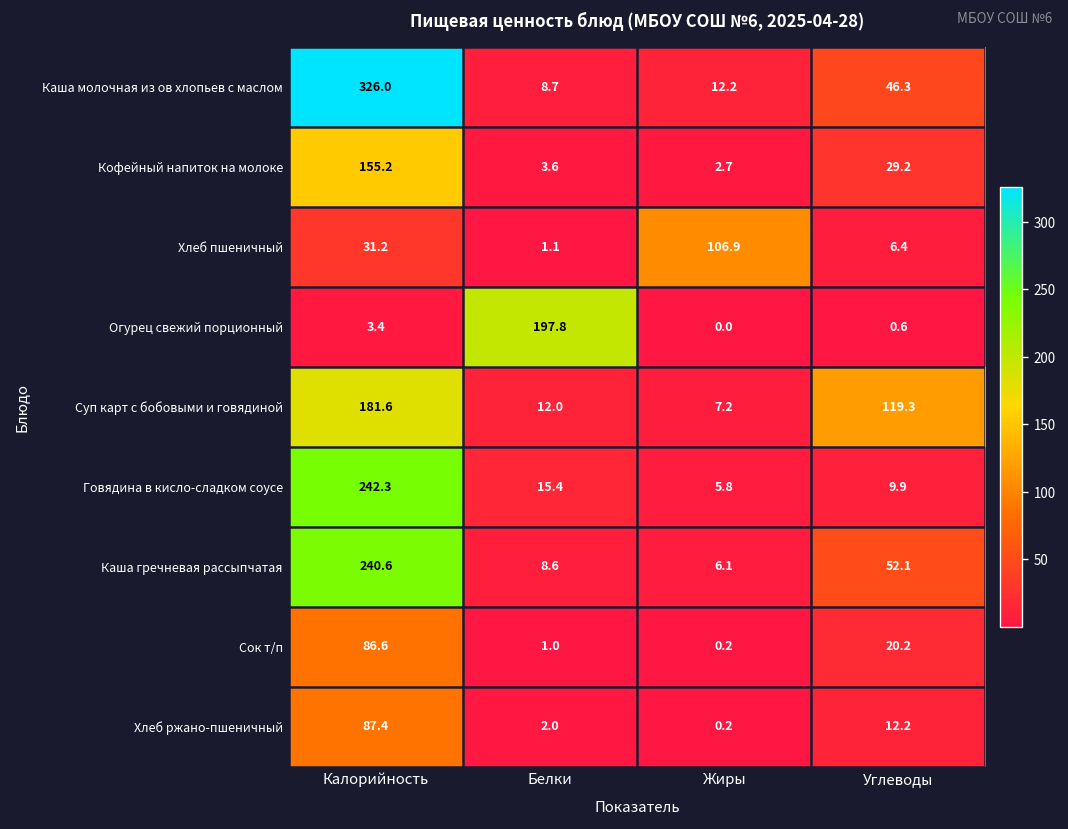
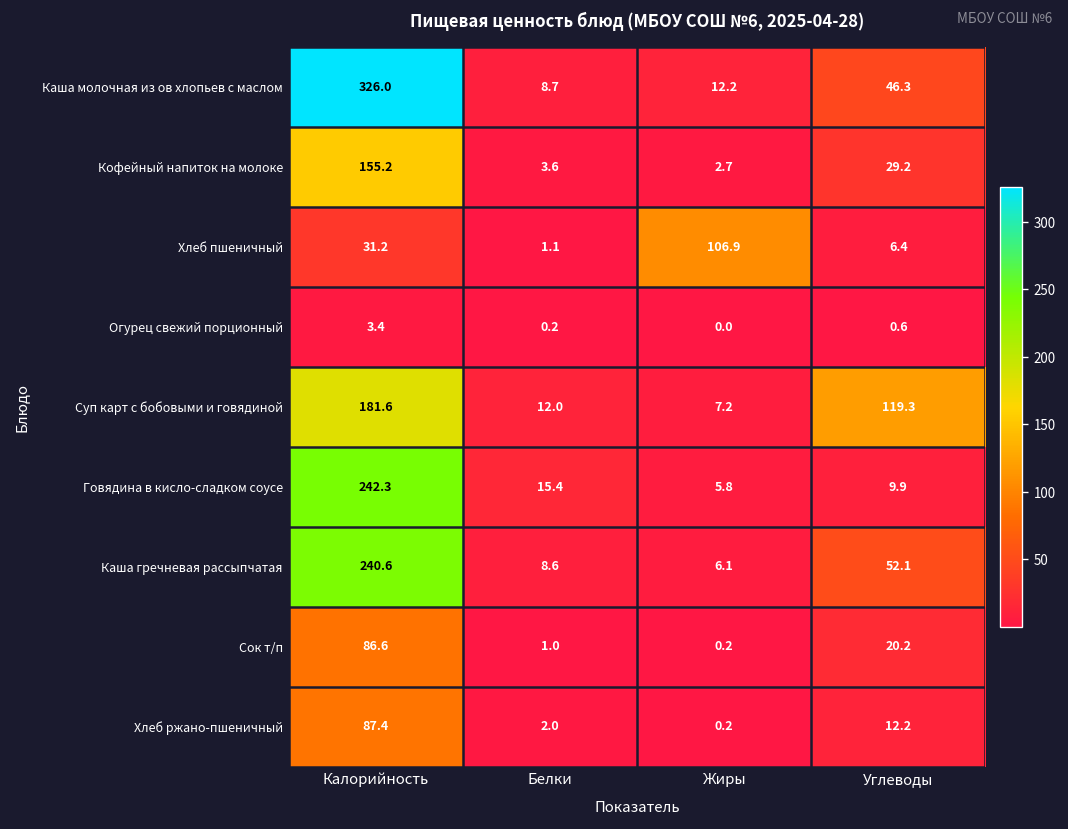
Огурец свежий порционный, Белки: 197.8 -> 0.2
